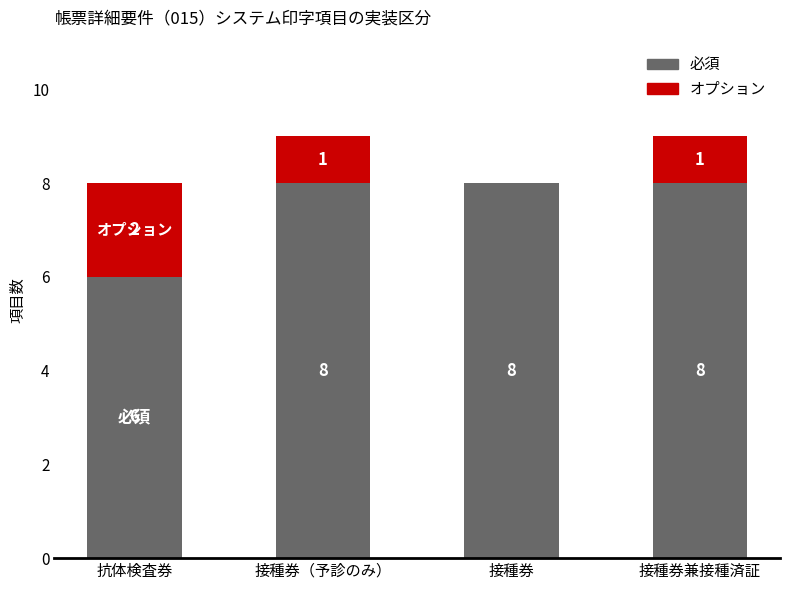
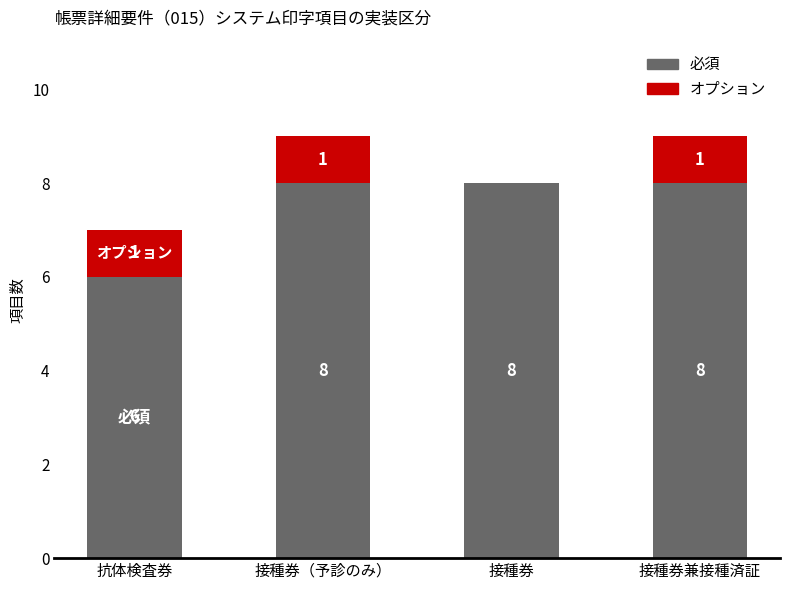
オプション, 抗体検査券: 2 -> 1
